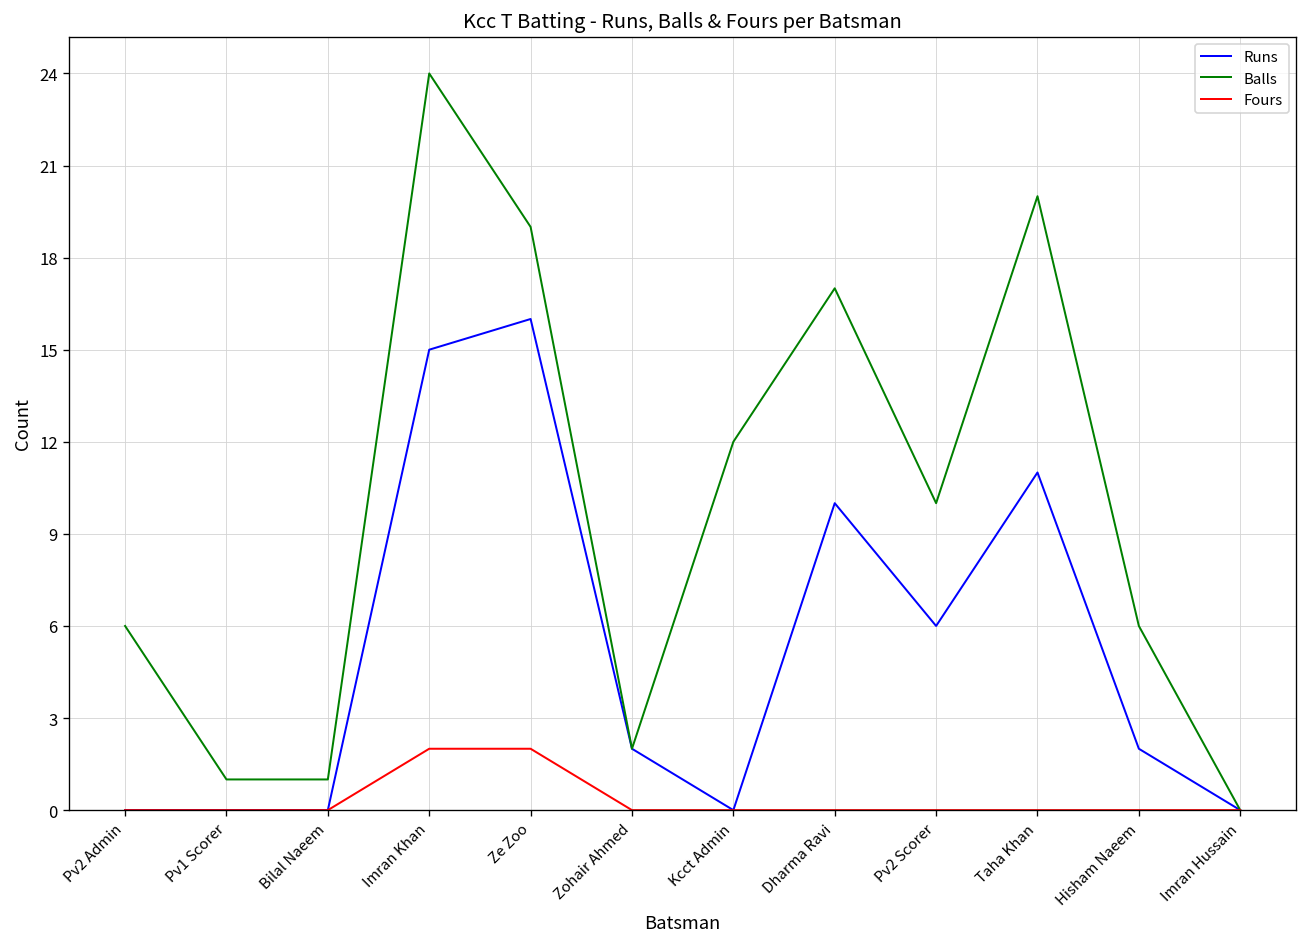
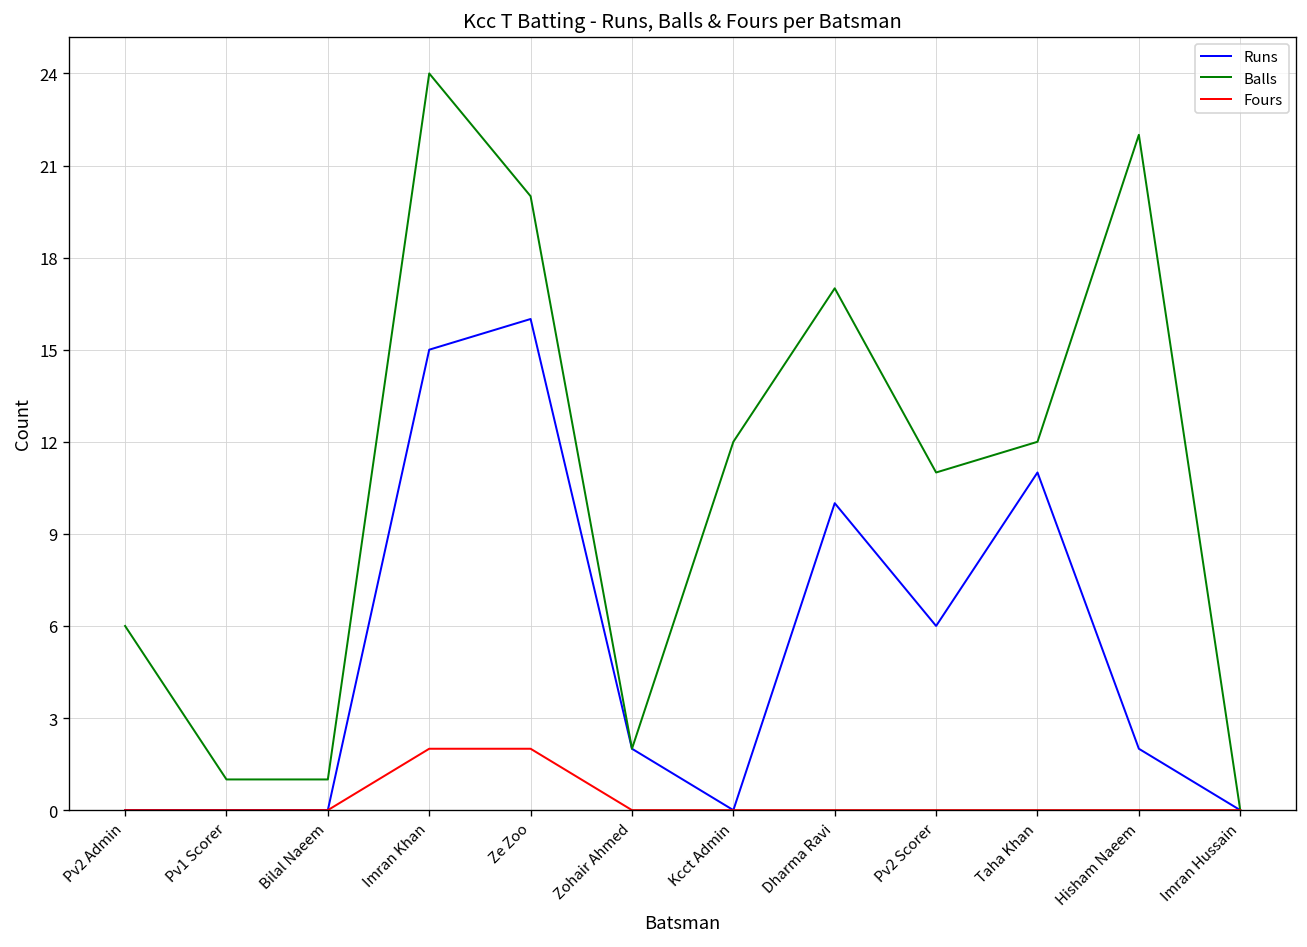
Balls, Ze Zoo: 19 -> 20
Balls, Pv2 Scorer: 10 -> 11
Balls, Taha Khan: 20 -> 12
Balls, Hisham Naeem: 6 -> 22
